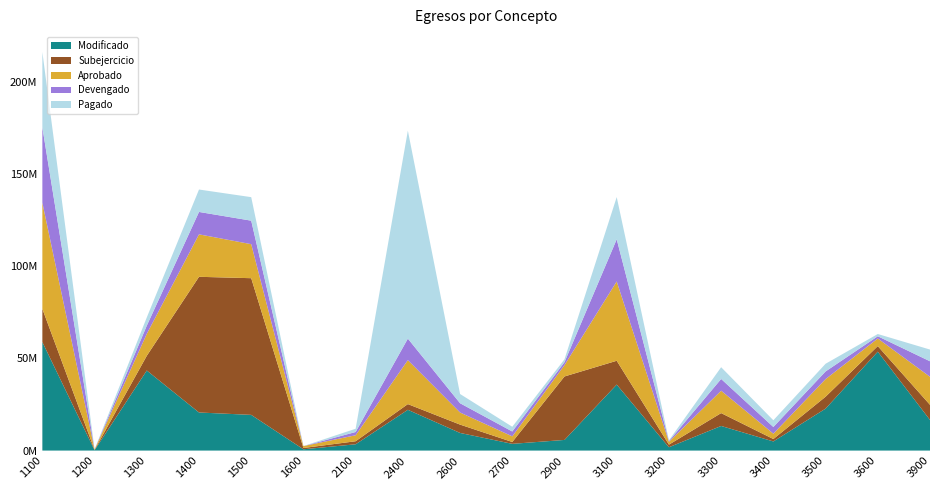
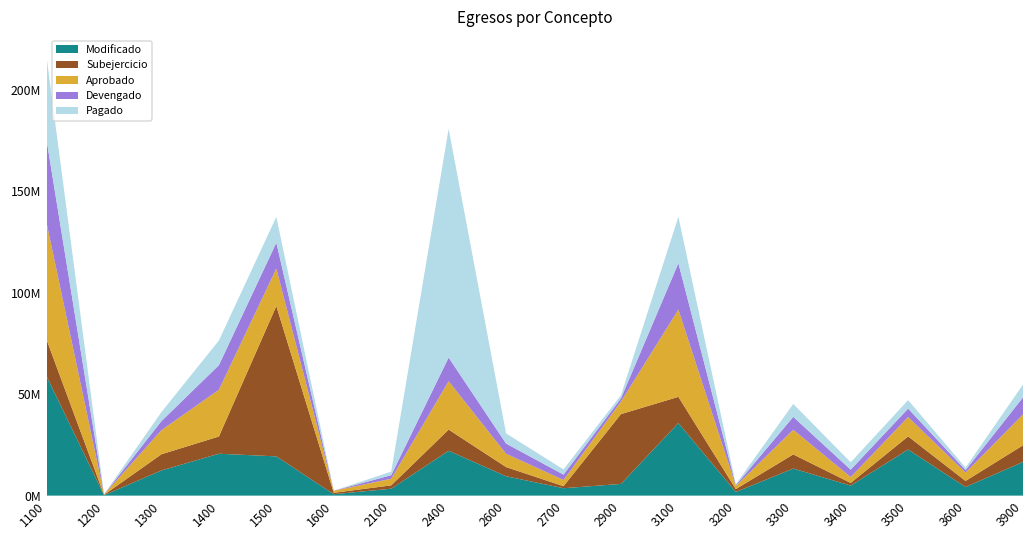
Modificado, 1300: 43000000 -> 12000000
Subejercicio, 1400: 74000000 -> 8000000
Subejercicio, 2400: 3000000 -> 10000000
Modificado, 3600: 54000000 -> 4000000
